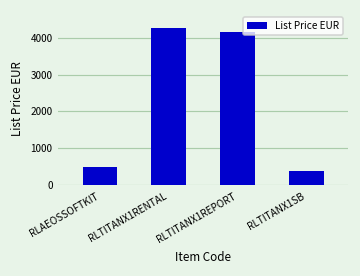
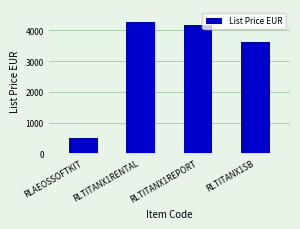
RLTITANX1SB: 400 -> 3600
